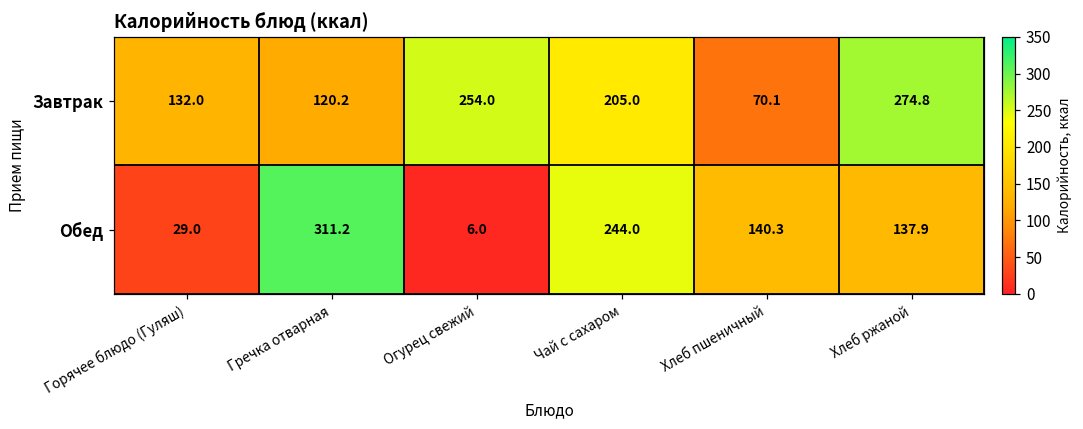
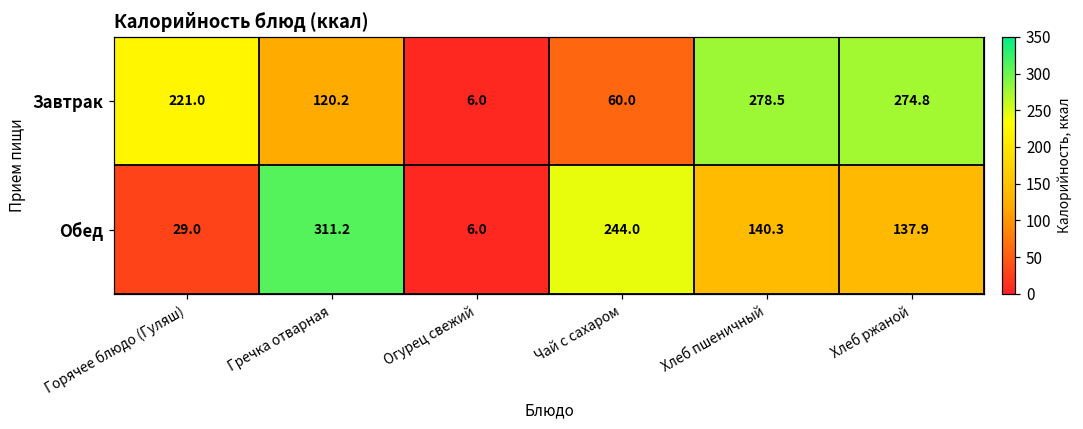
Завтрак, Горячее блюдо (Гуляш): 132.0 -> 221.0
Завтрак, Огурец свежий: 254.0 -> 6.0
Завтрак, Чай с сахаром: 205.0 -> 60.0
Завтрак, Хлеб пшеничный: 70.1 -> 278.5
